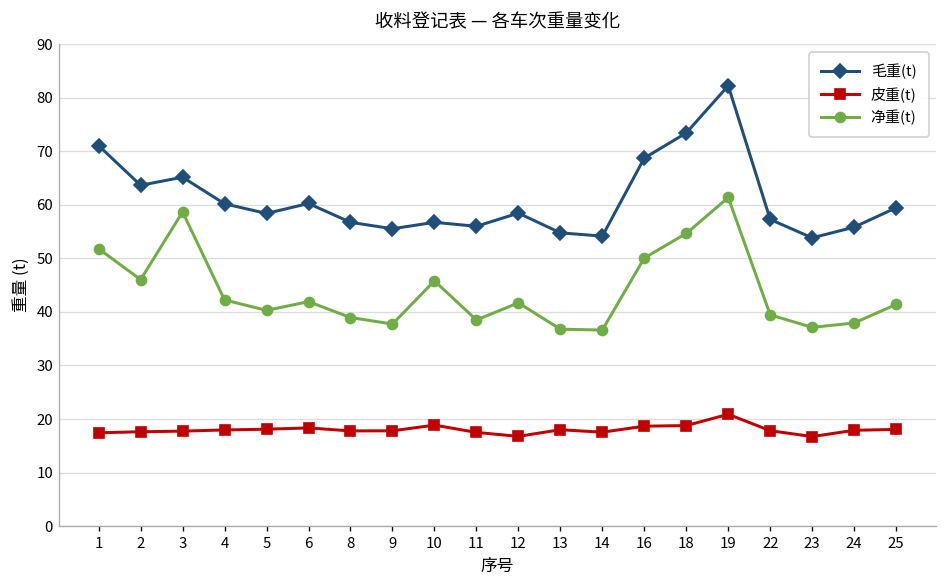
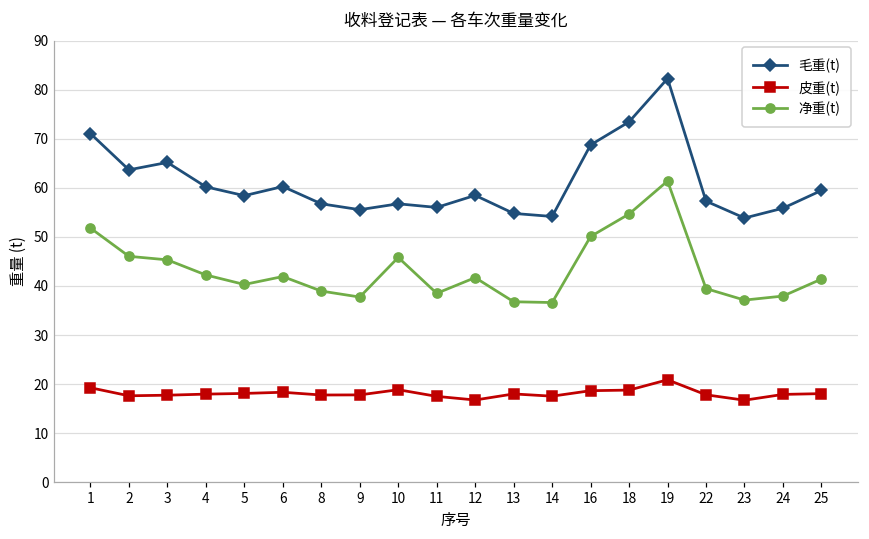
皮重(t), 1: 17 -> 19
净重(t), 3: 59 -> 45
